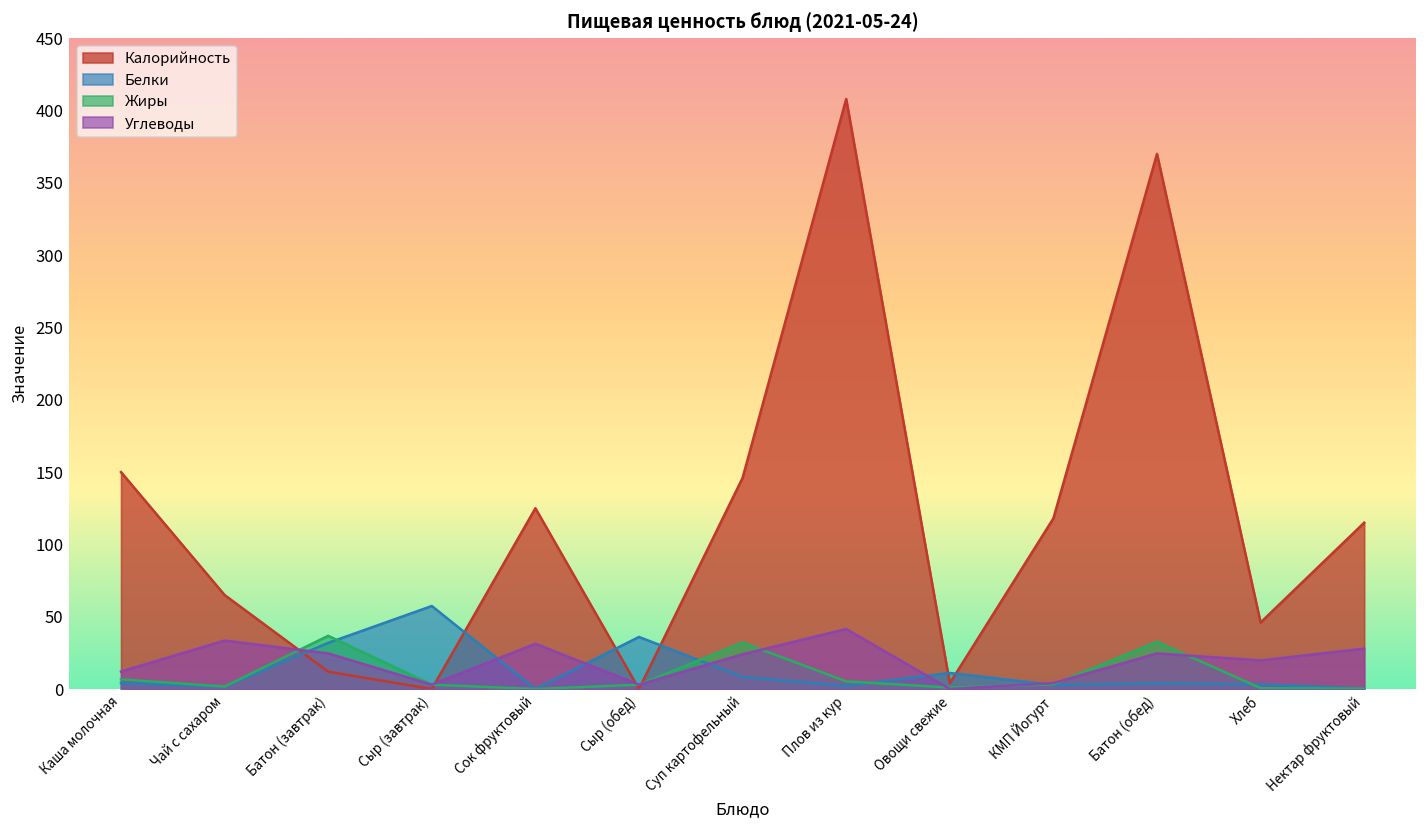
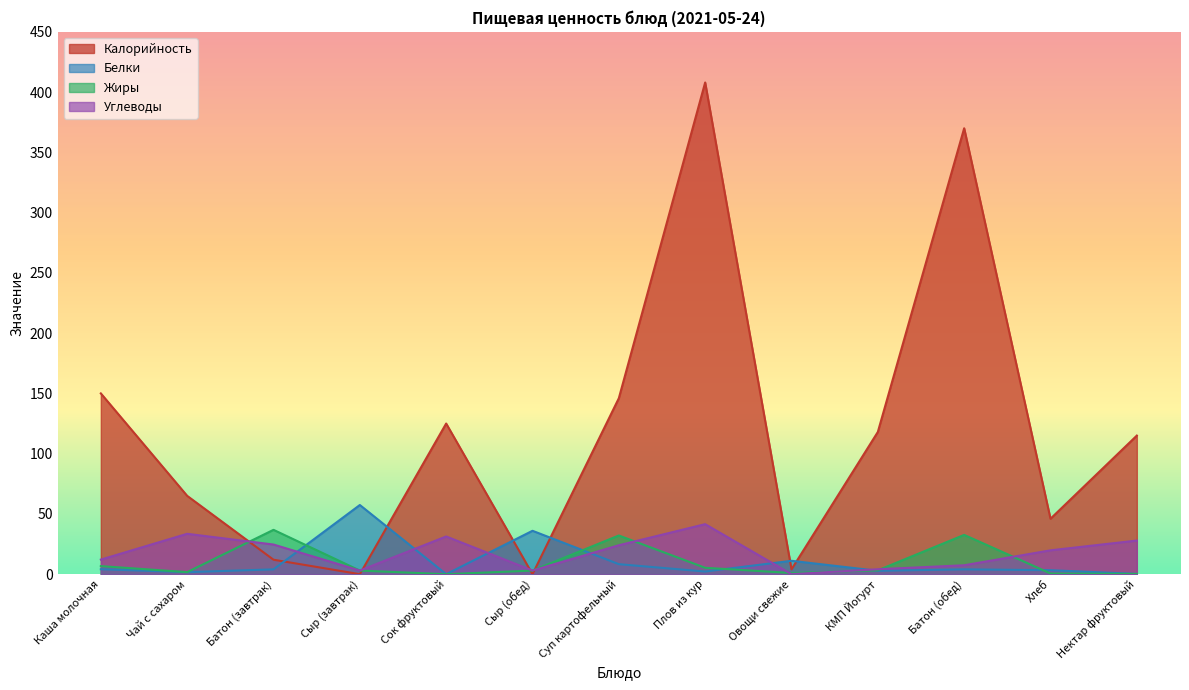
Белки, Батон (завтрак): 32 -> 4
Углеводы, Батон (обед): 25 -> 7
